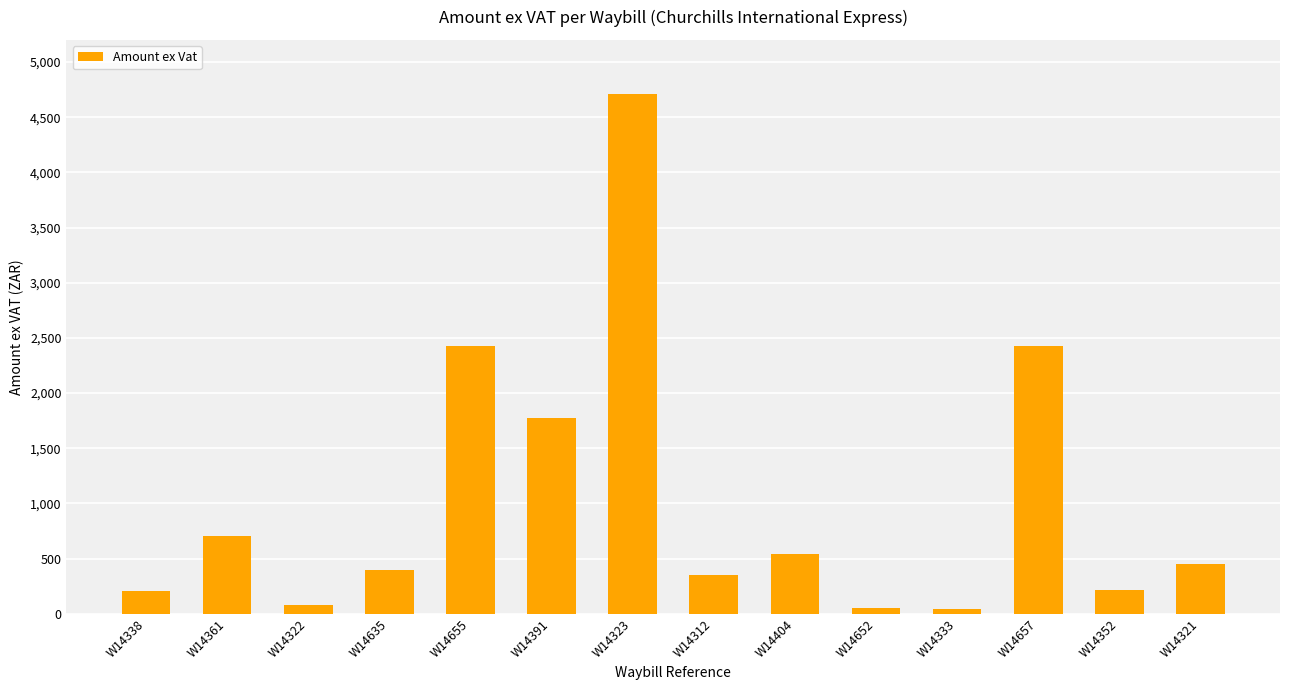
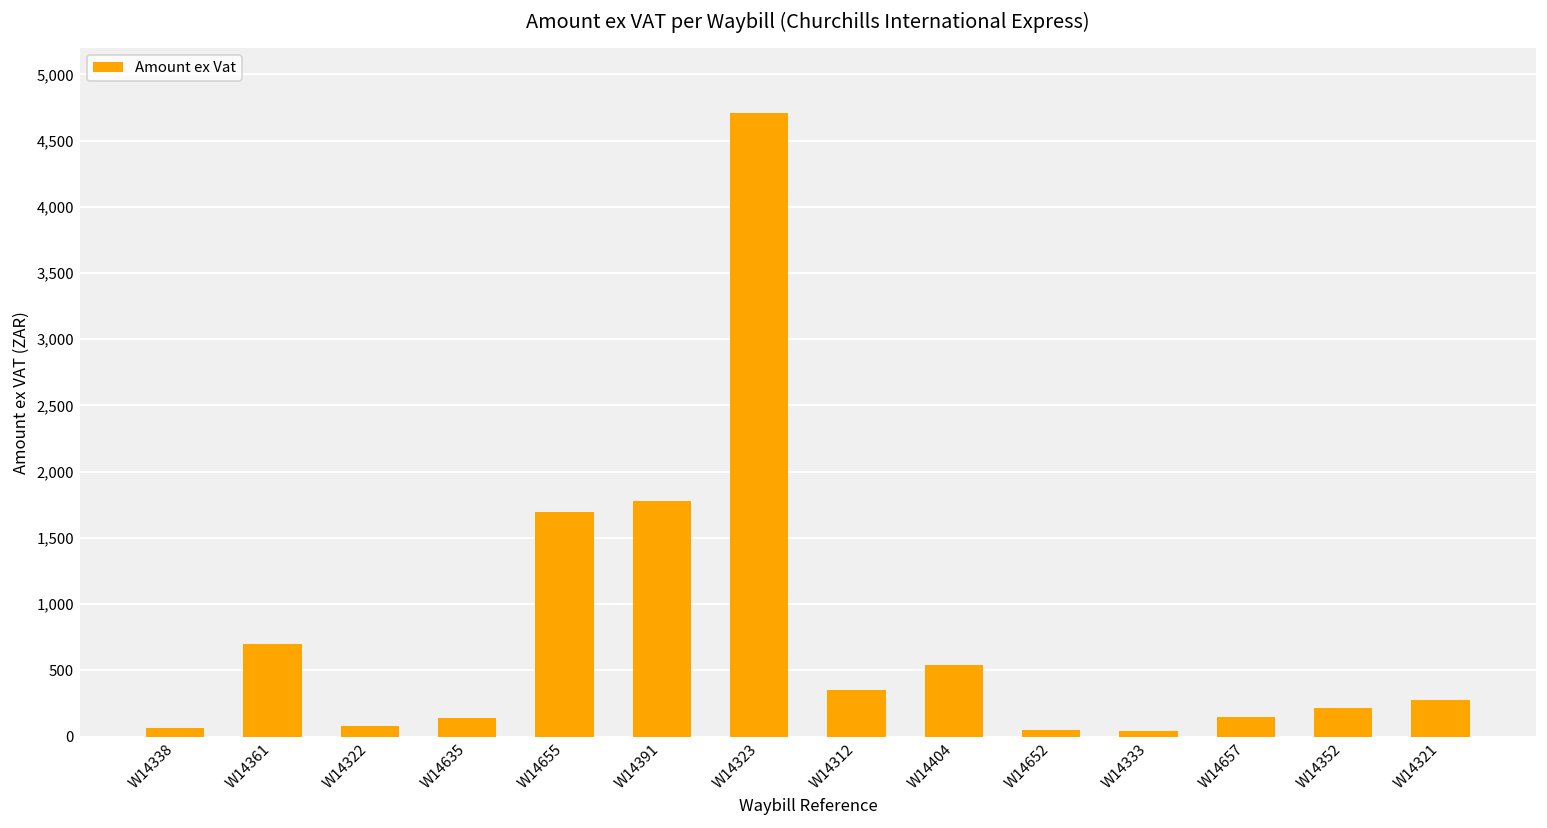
W14338: 200 -> 60
W14635: 400 -> 140
W14655: 2,430 -> 1,690
W14657: 2,420 -> 150
W14321: 450 -> 280
